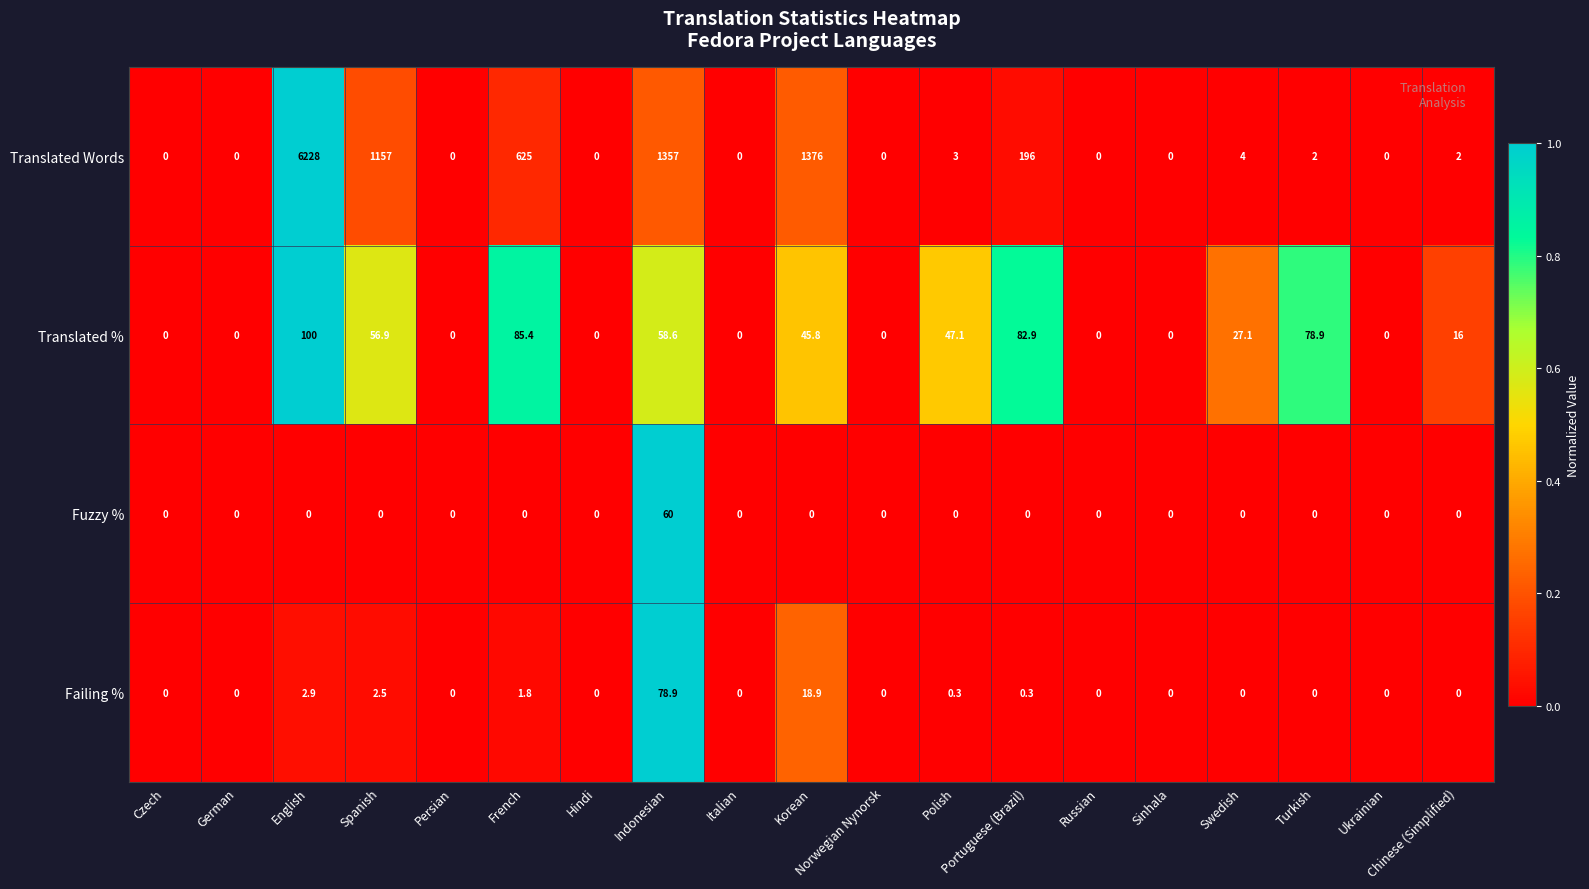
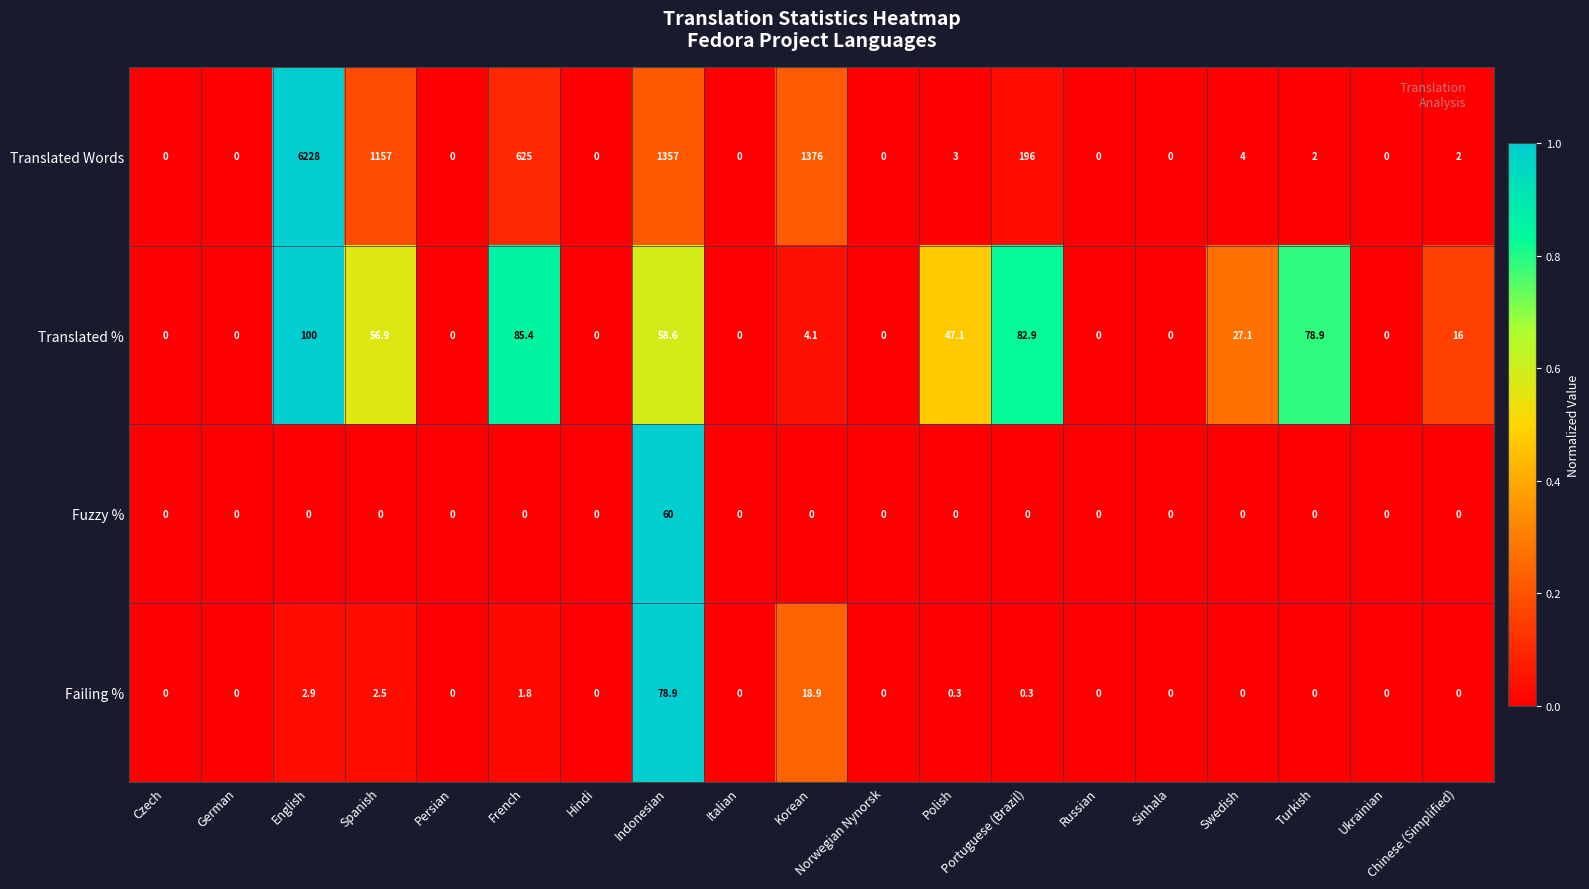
Translated %, Korean: 45.8 -> 4.1
